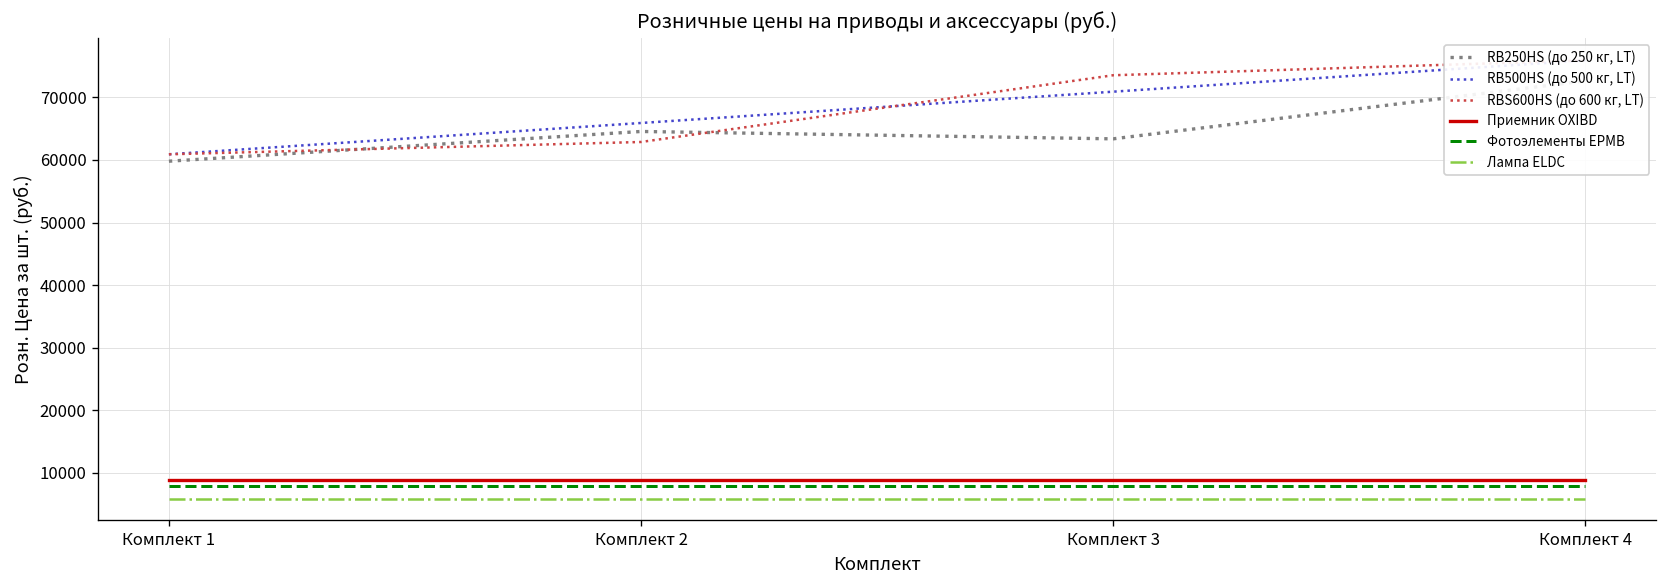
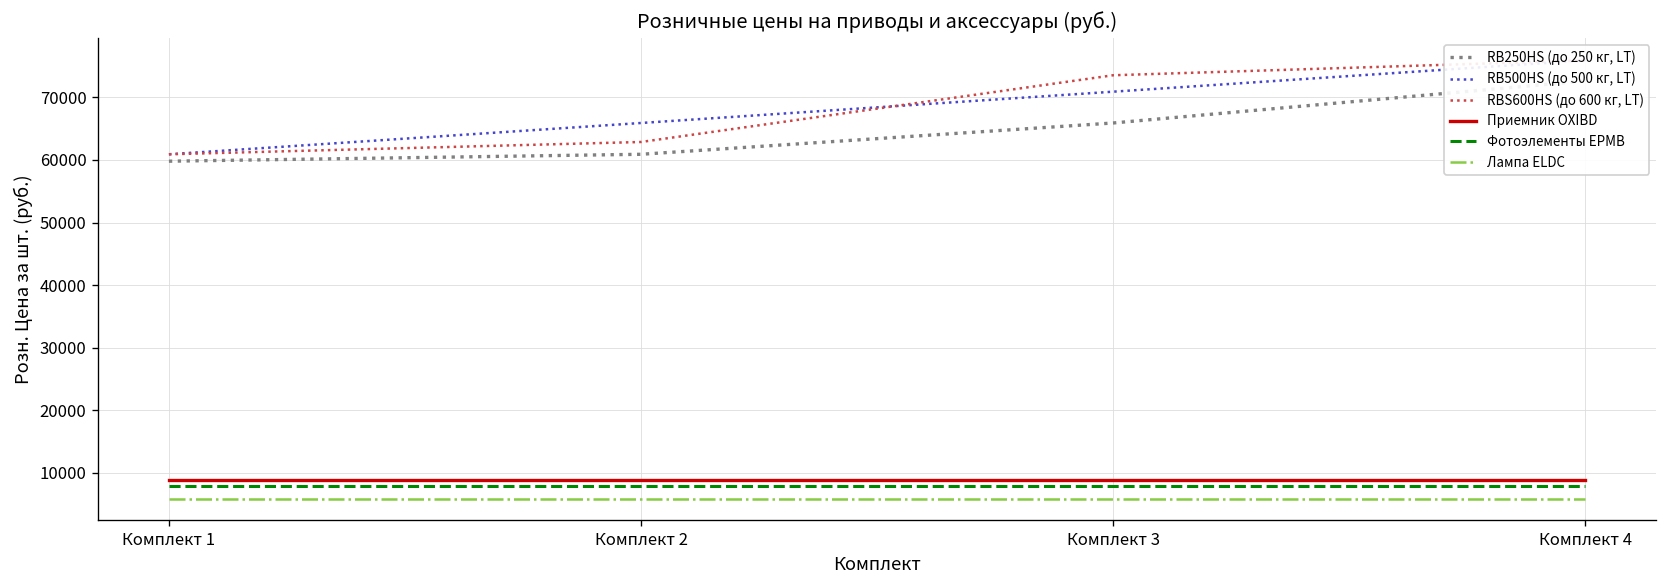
RB250HS (до 250 кг, LT), Комплект 2: 65000 -> 61000
RB250HS (до 250 кг, LT), Комплект 3: 63000 -> 66000
